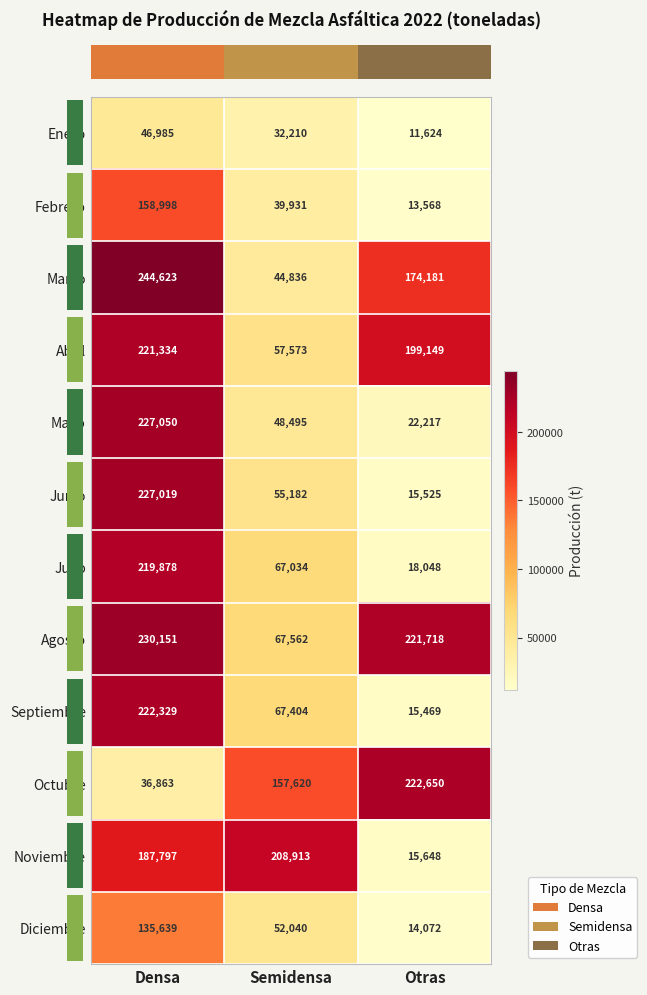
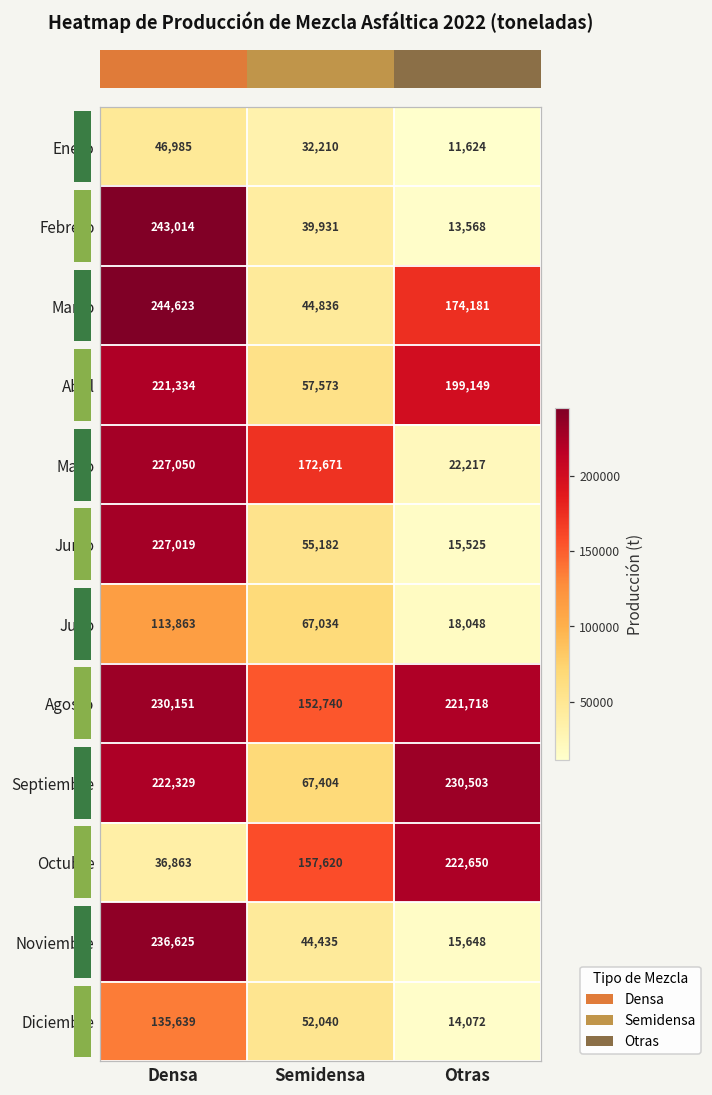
Febrero, Densa: 158,998 -> 243,014
Mayo, Semidensa: 48,495 -> 172,671
Julio, Densa: 219,878 -> 113,863
Agosto, Semidensa: 67,562 -> 152,740
Septiembre, Otras: 15,469 -> 230,503
Noviembre, Densa: 187,797 -> 236,625
Noviembre, Semidensa: 208,913 -> 44,435
